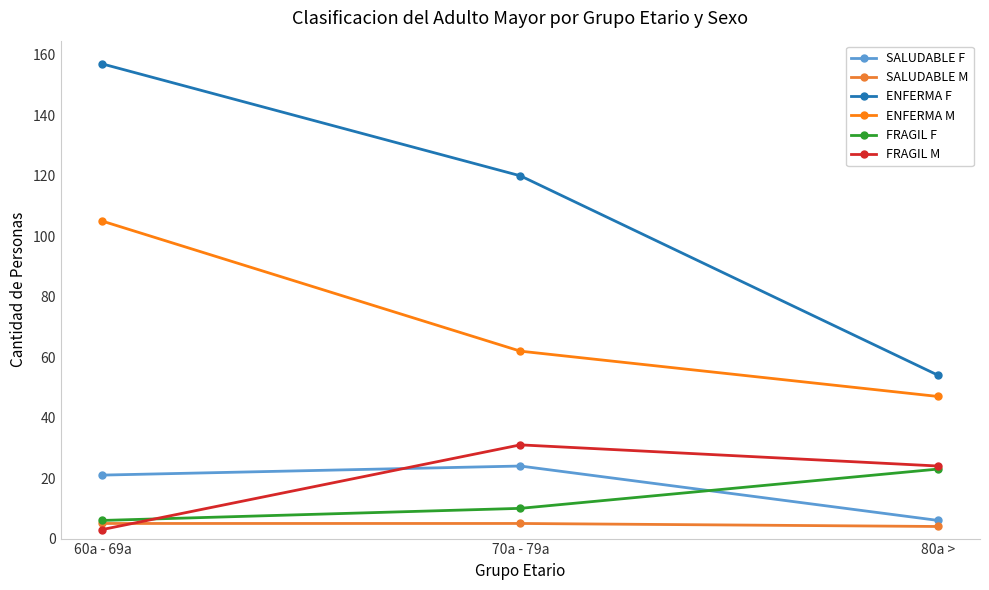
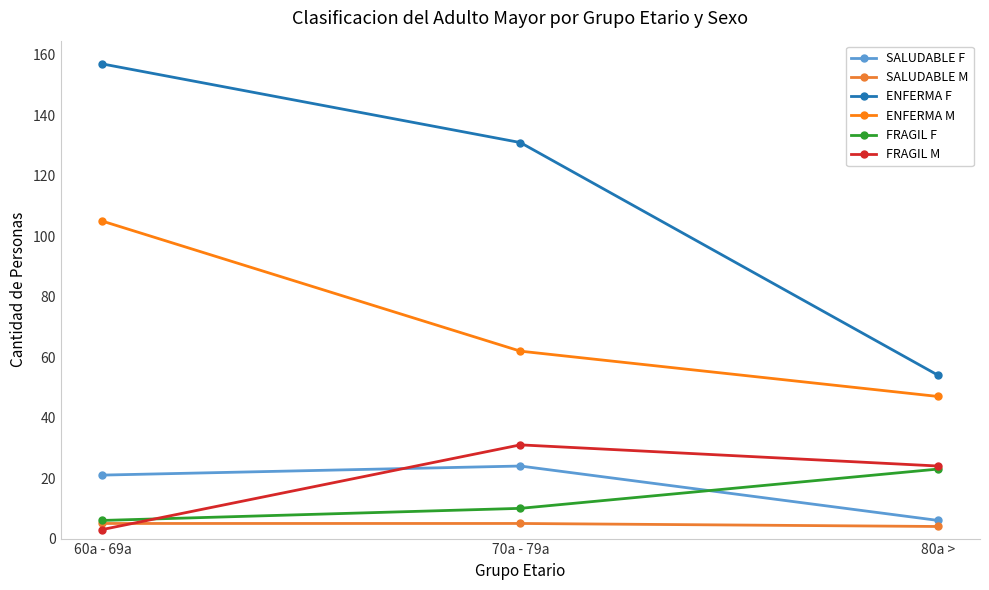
ENFERMA F, 70a - 79a: 120 -> 131
